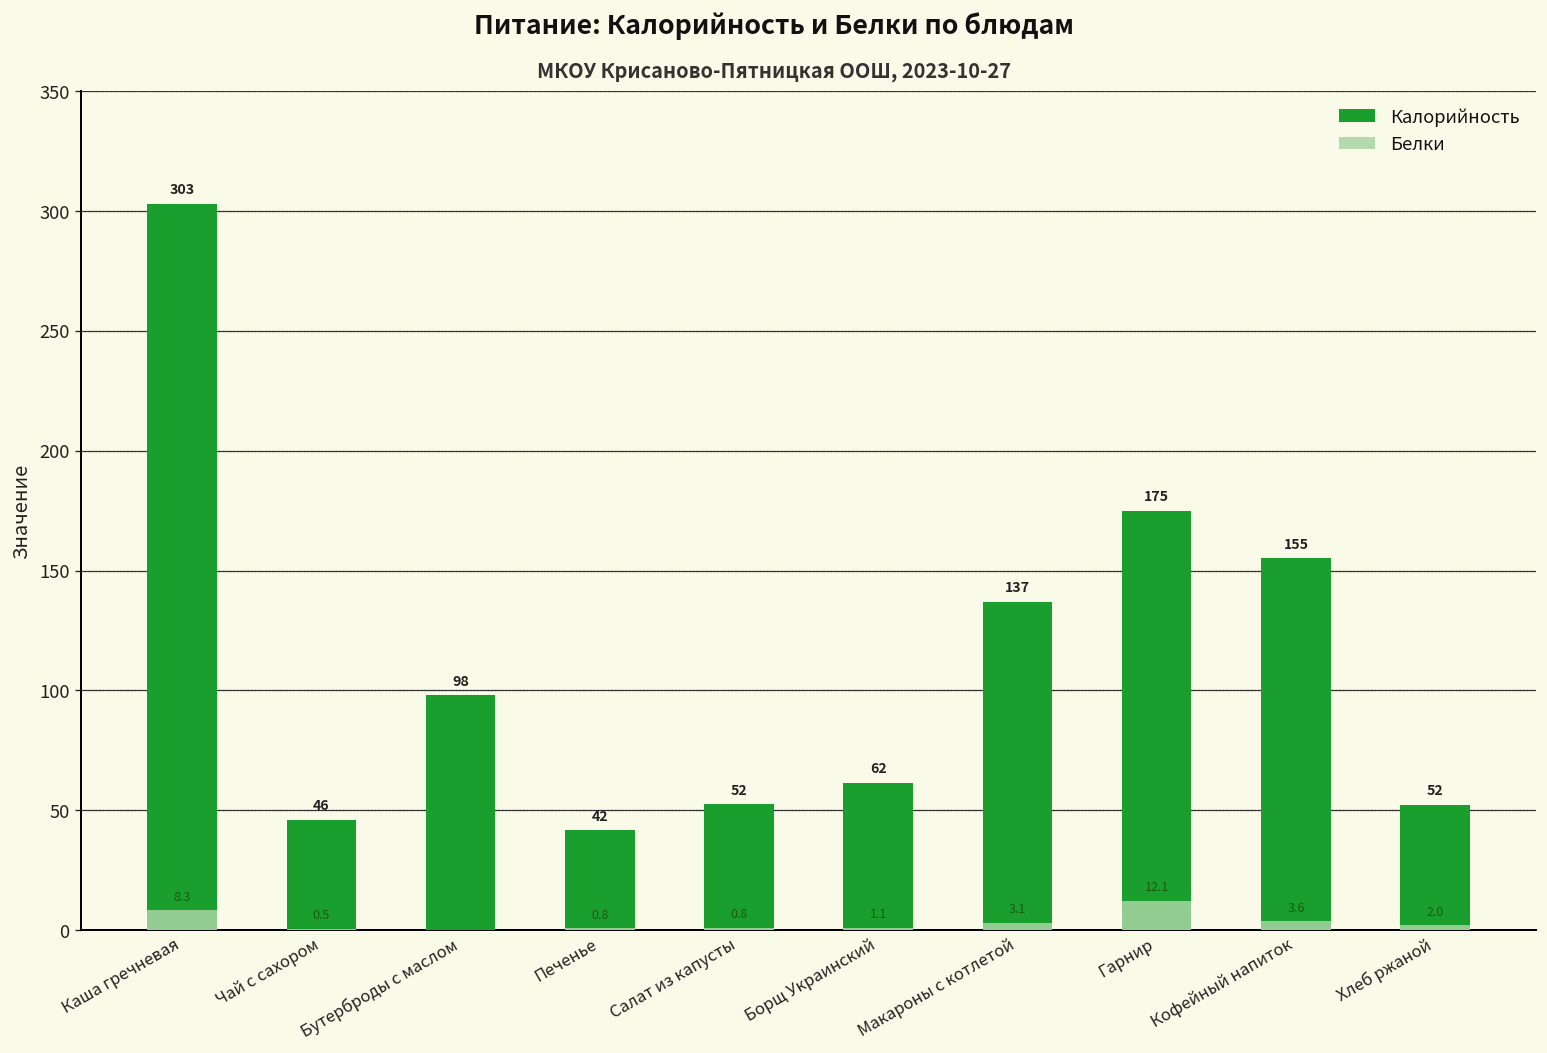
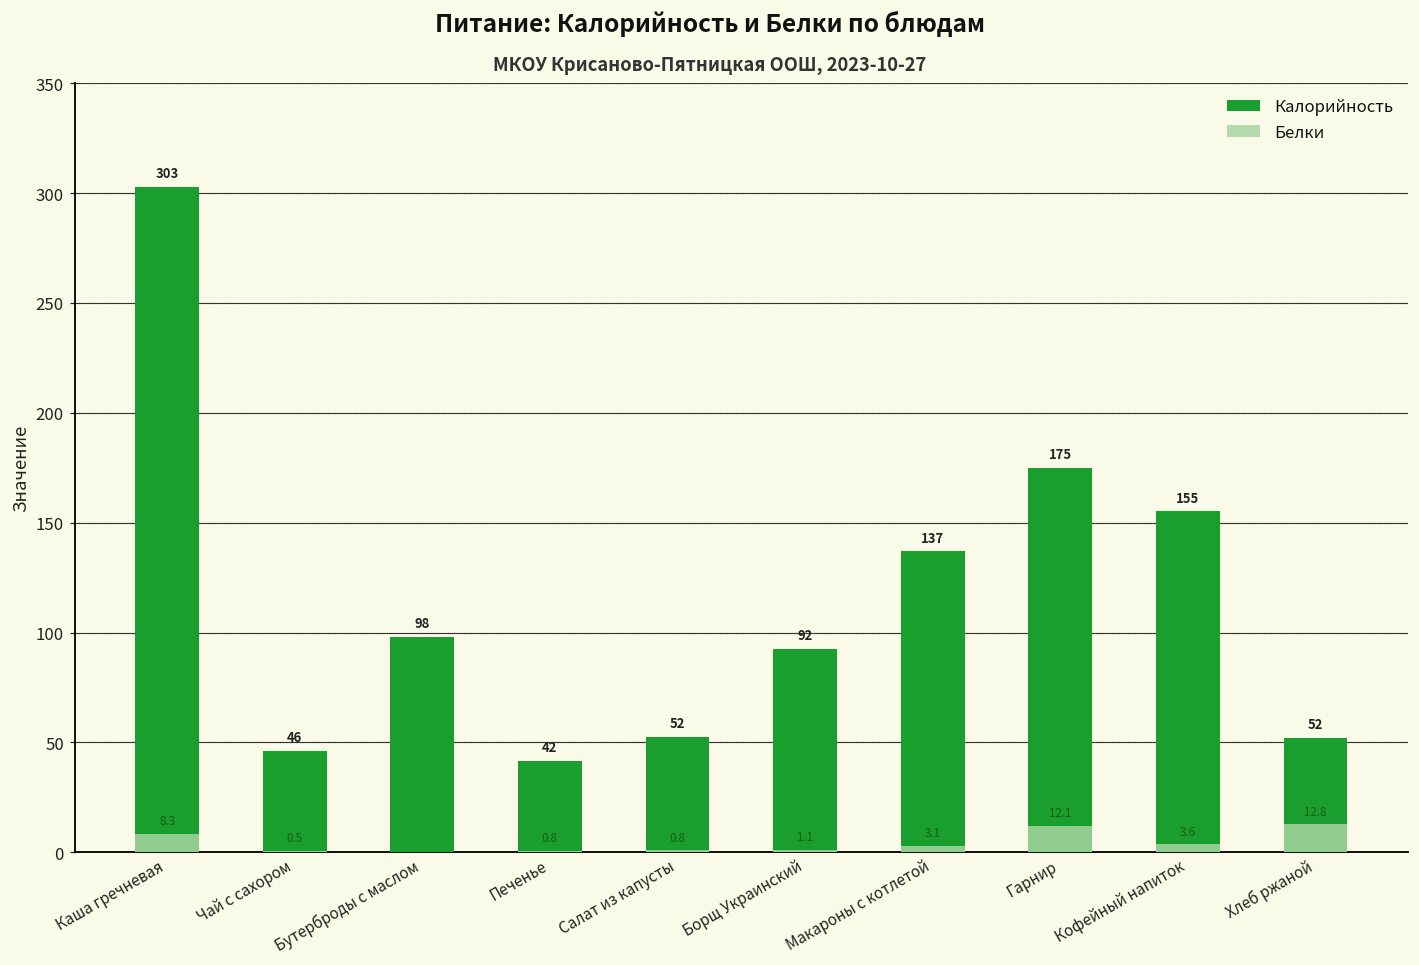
Калорийность, Борщ Украинский: 62 -> 92
Белки, Хлеб ржаной: 2.0 -> 12.8
